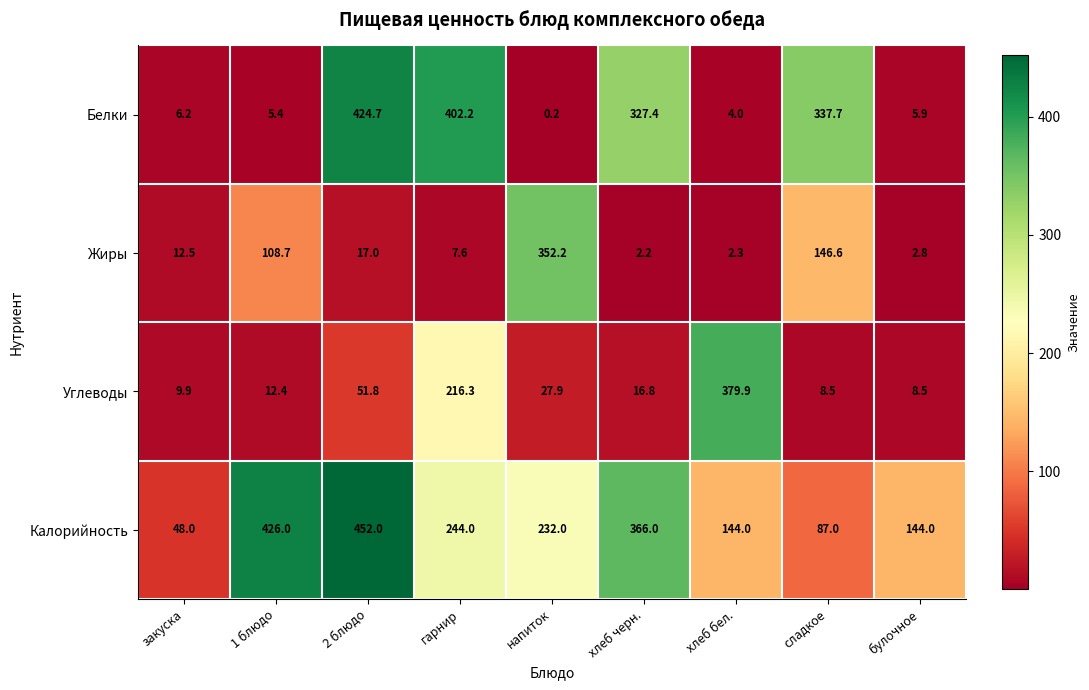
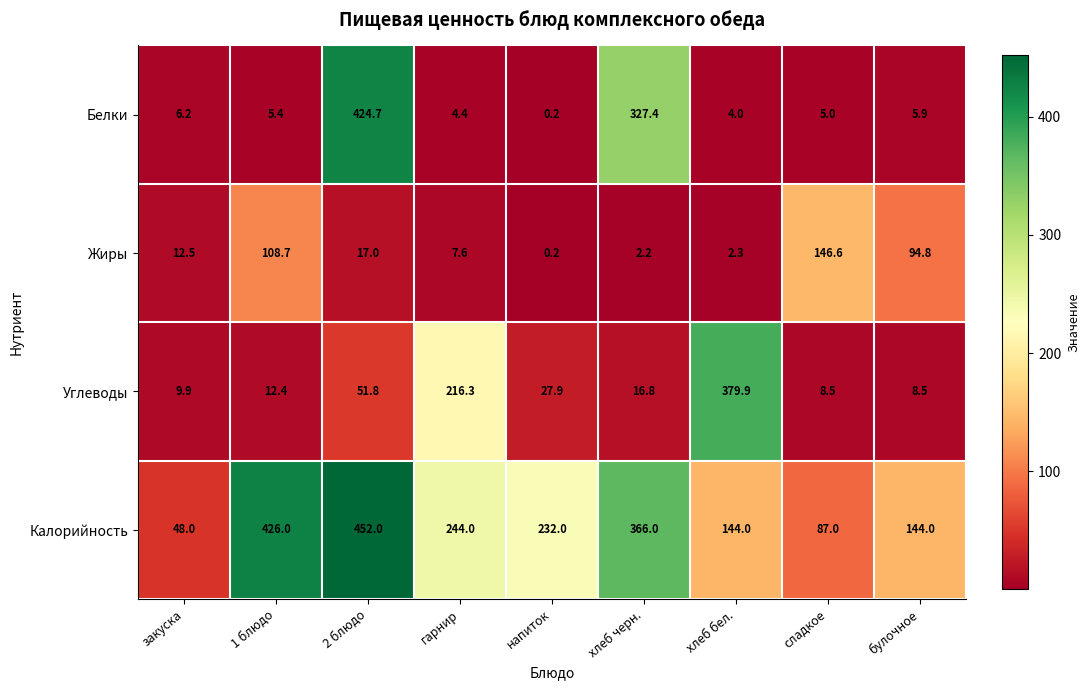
Белки, гарнир: 402.2 -> 4.4
Белки, сладкое: 337.7 -> 5.0
Жиры, напиток: 352.2 -> 0.2
Жиры, булочное: 2.8 -> 94.8
